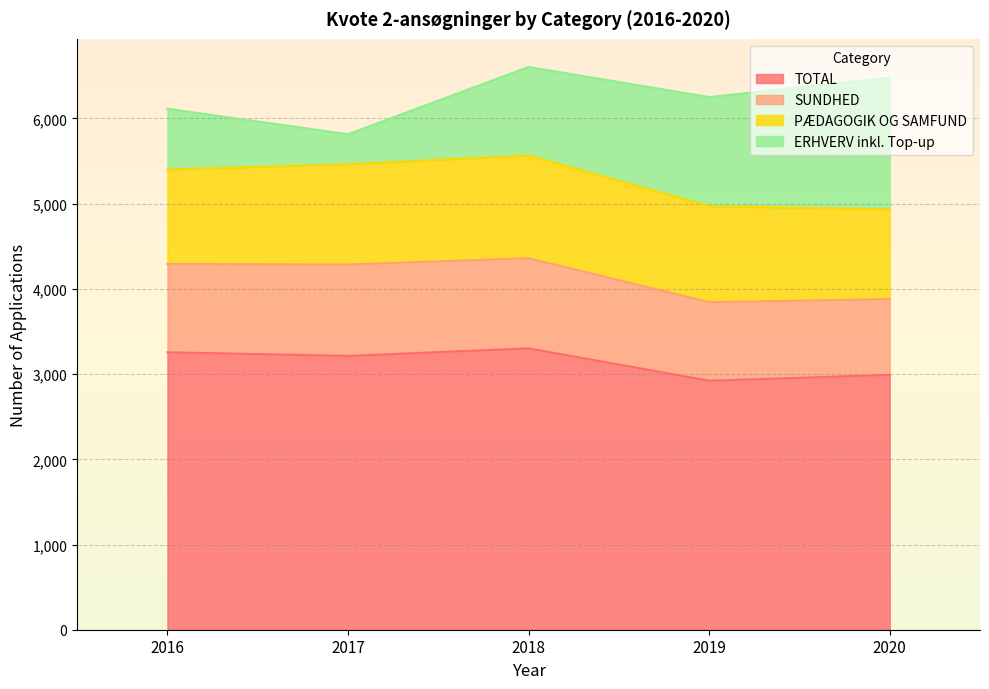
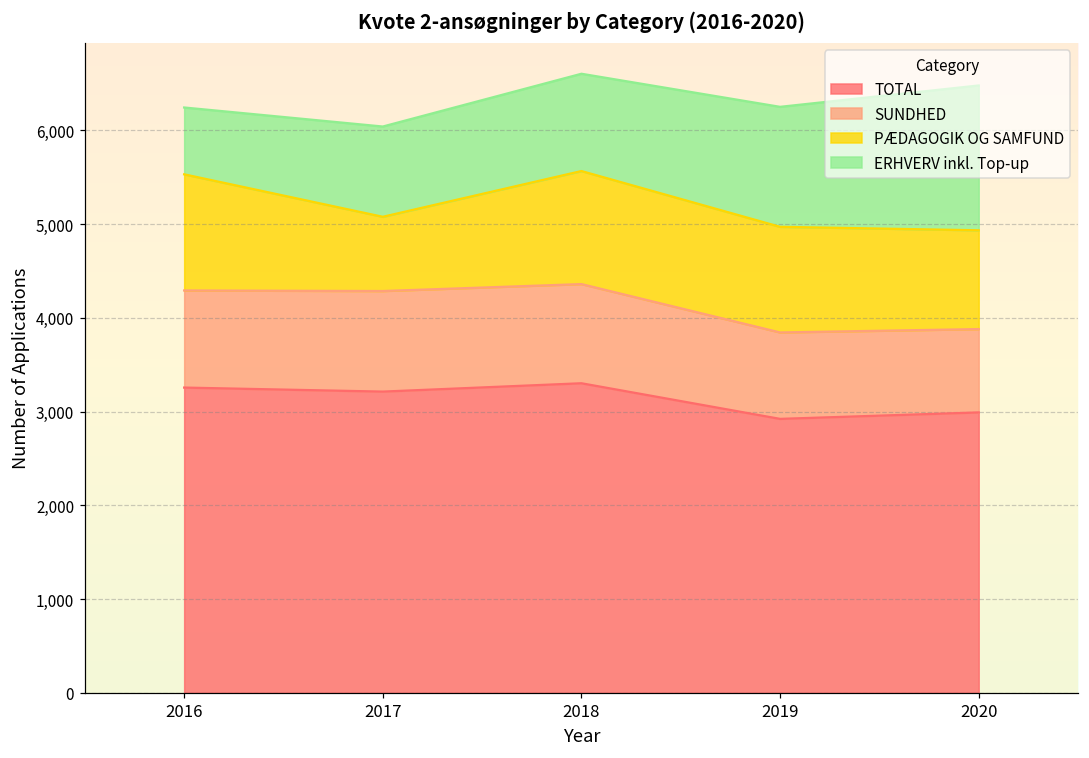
PÆDAGOGIK OG SAMFUND, 2016: 1,100 -> 1,200
PÆDAGOGIK OG SAMFUND, 2017: 1,200 -> 800
ERHVERV inkl. Top-up, 2017: 400 -> 1,000
